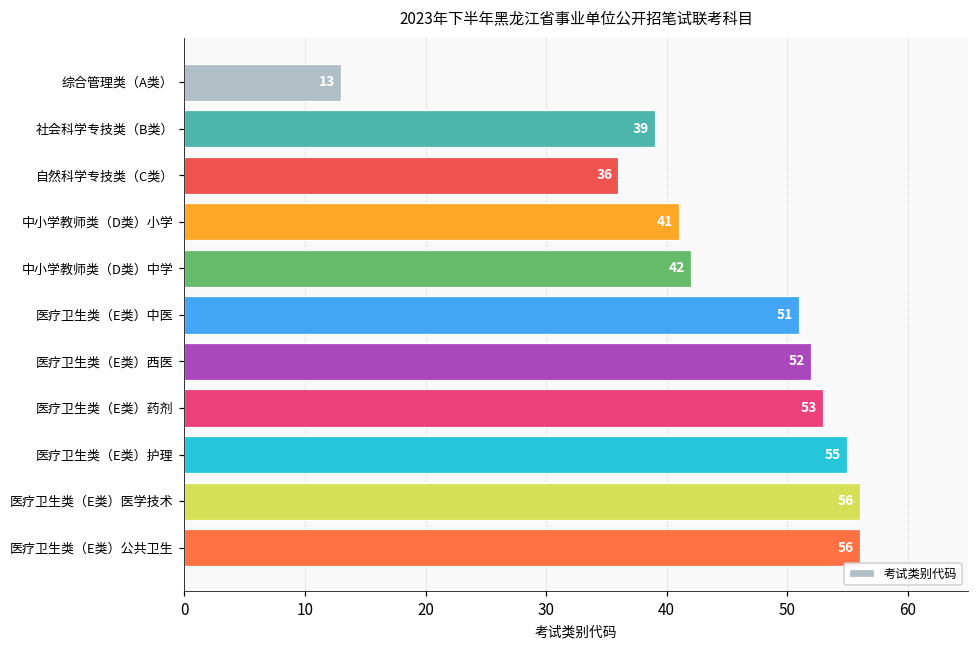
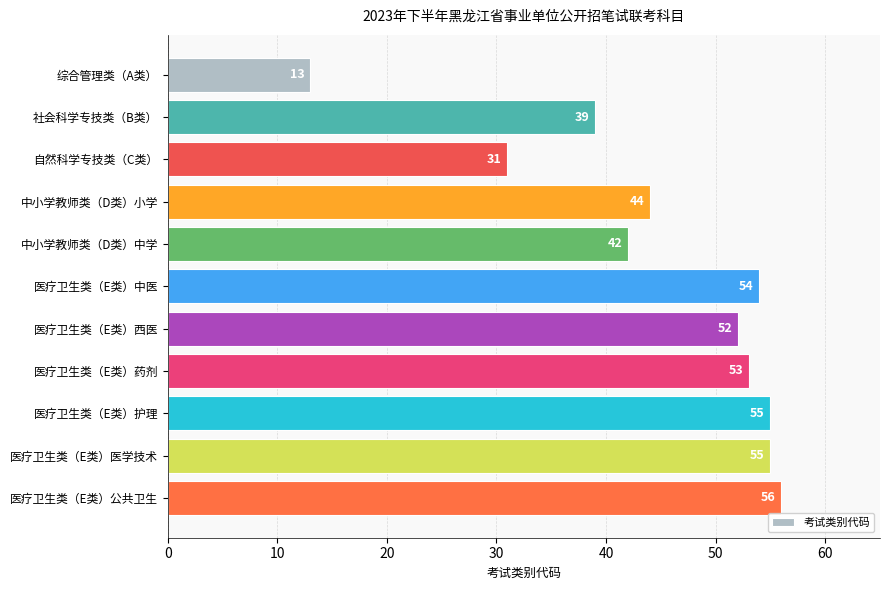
自然科学专技类（C类）: 36 -> 31
中小学教师类（D类）小学: 41 -> 44
医疗卫生类（E类）中医: 51 -> 54
医疗卫生类（E类）医学技术: 56 -> 55
